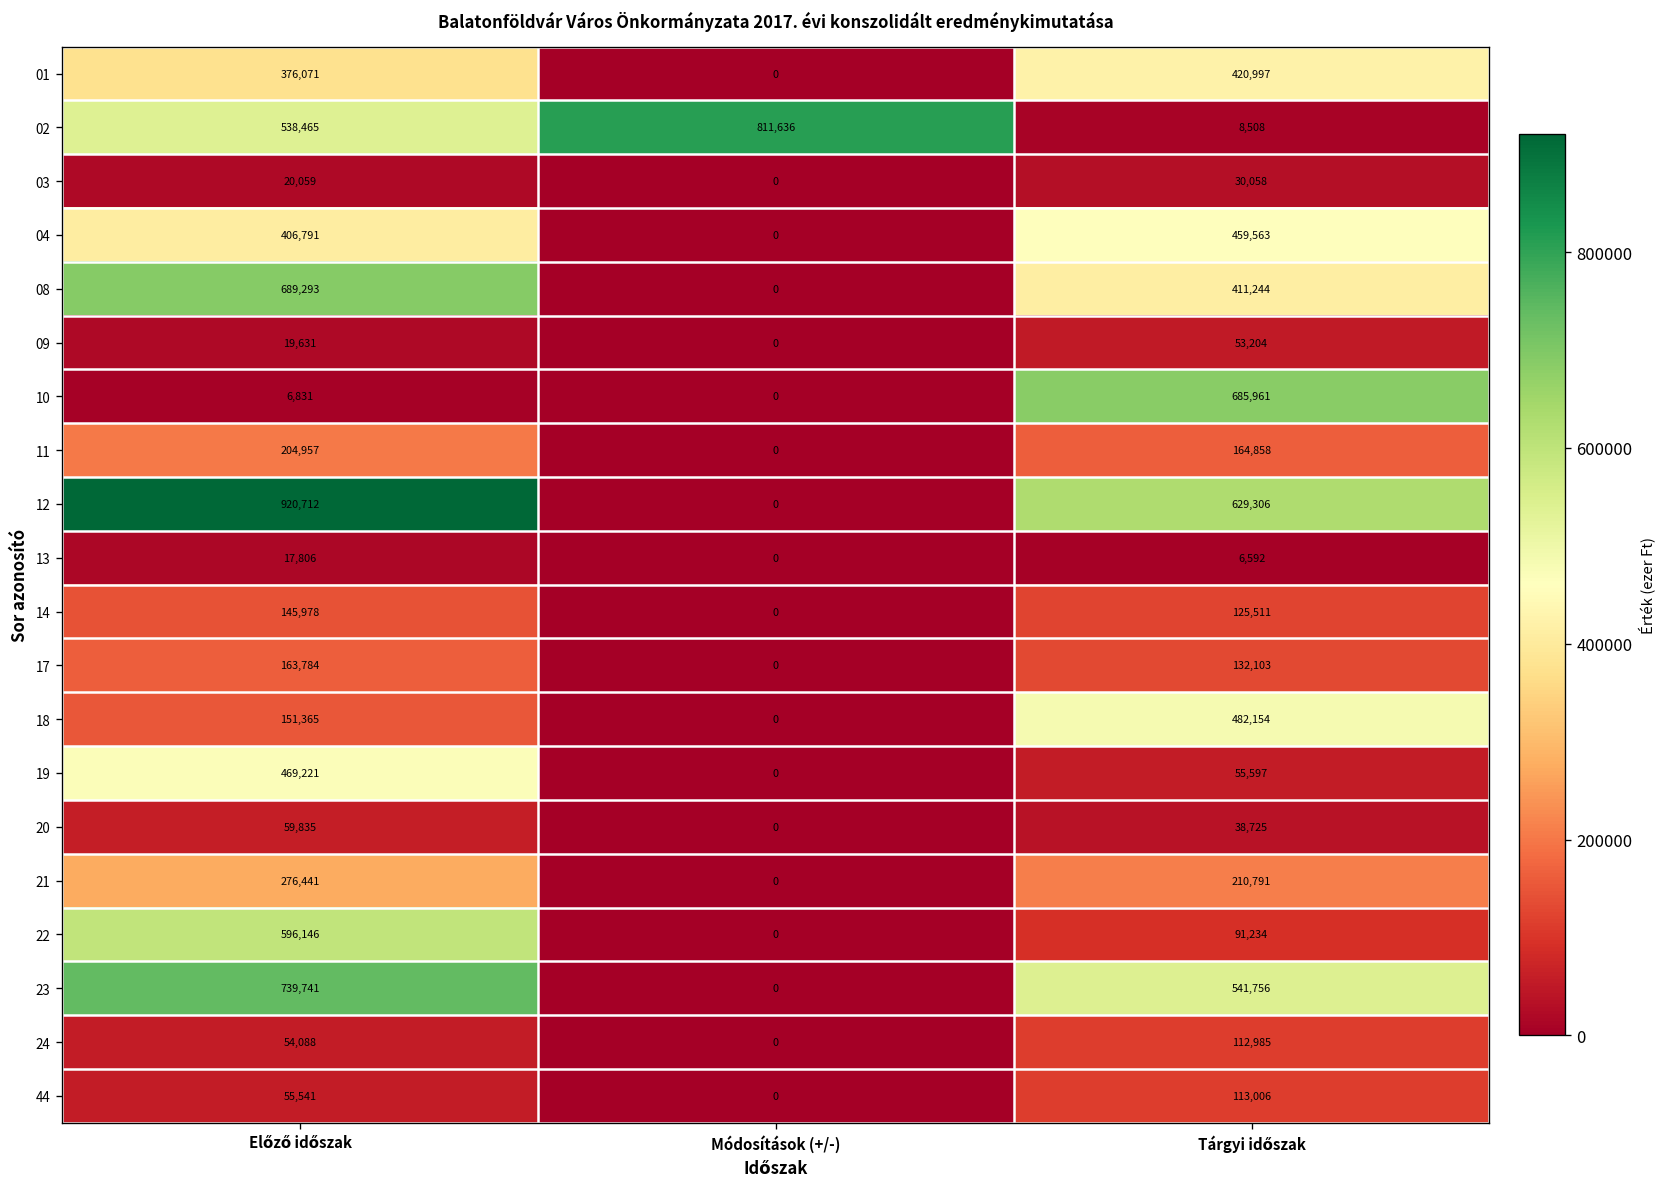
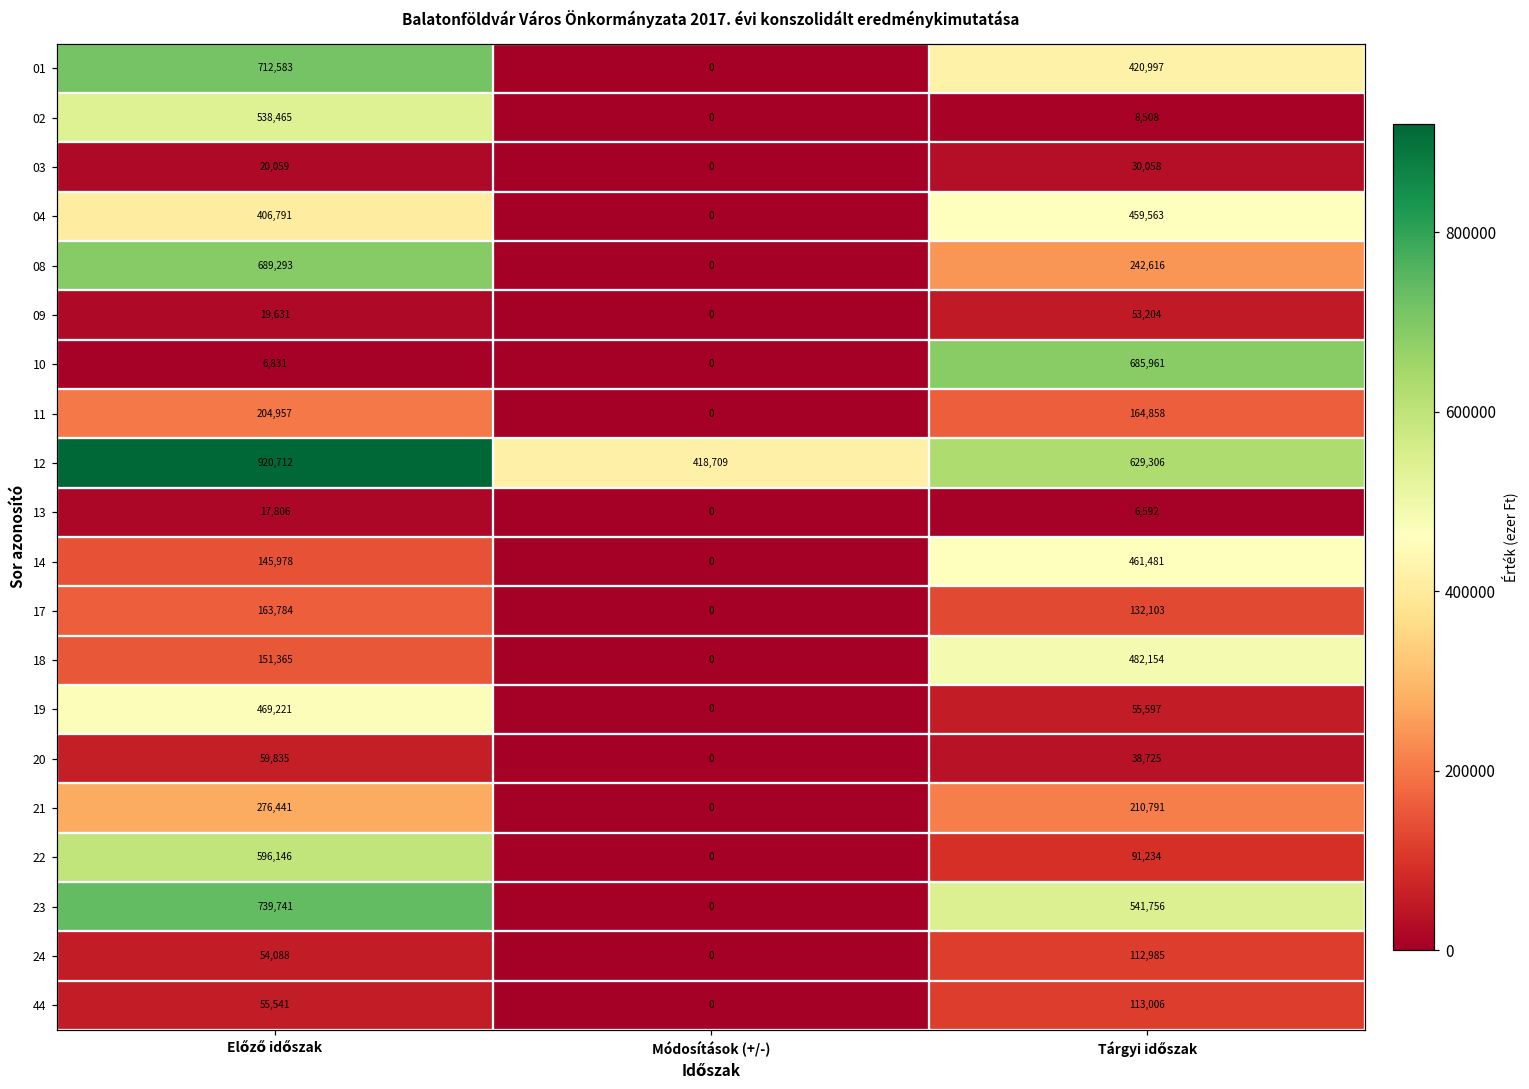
01, Előző időszak: 376,071 -> 712,583
02, Módosítások (+/-): 811,636 -> 0
08, Tárgyi időszak: 411,244 -> 242,616
12, Módosítások (+/-): 0 -> 418,709
14, Tárgyi időszak: 125,511 -> 461,481
